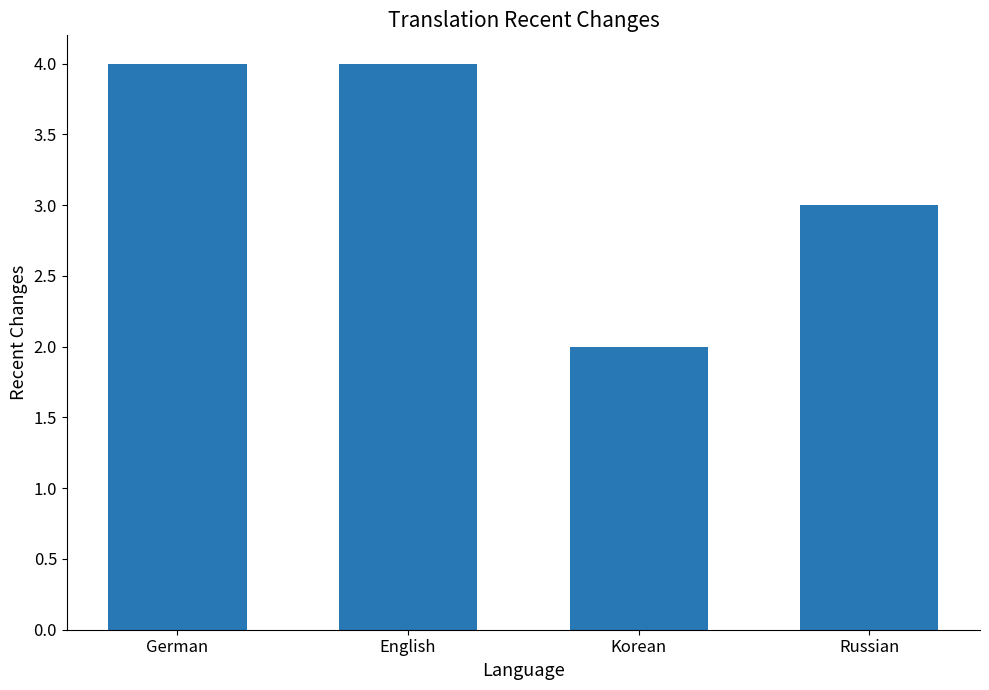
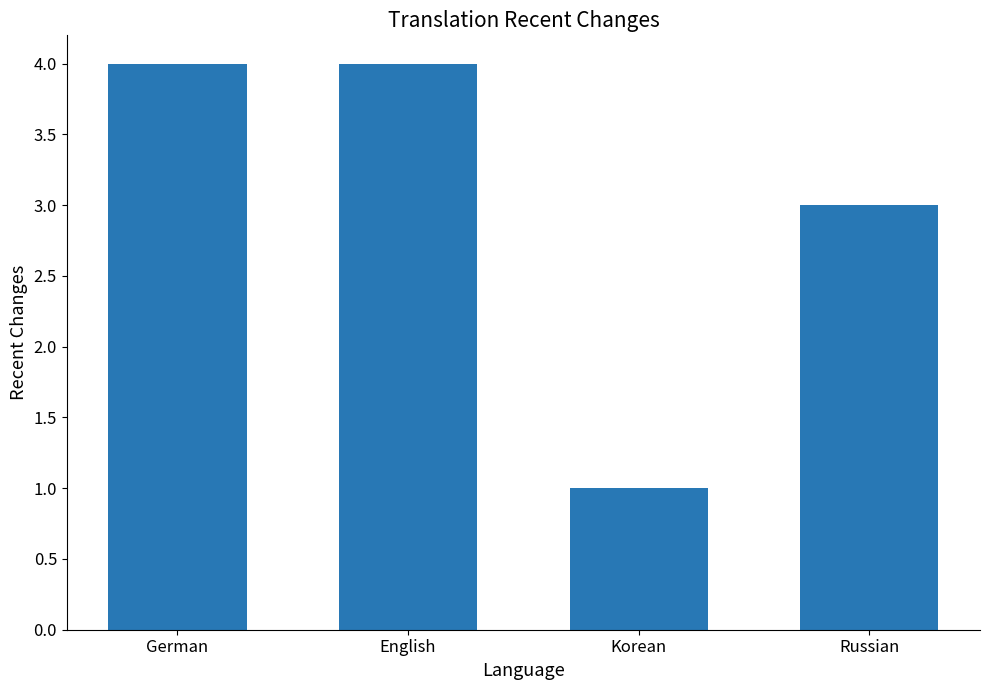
Korean: 2 -> 1
